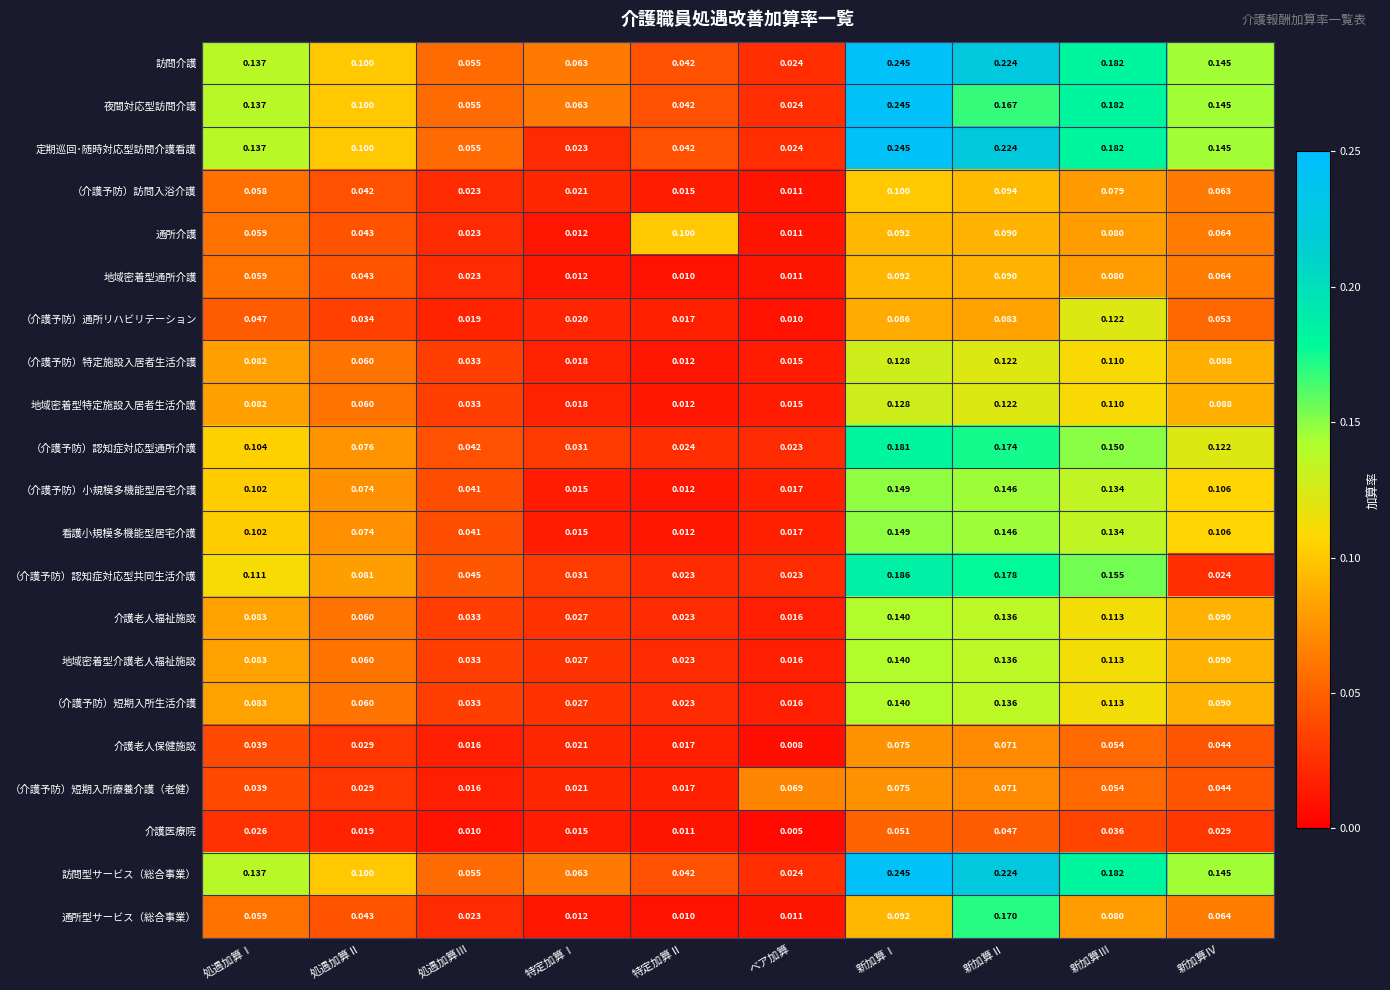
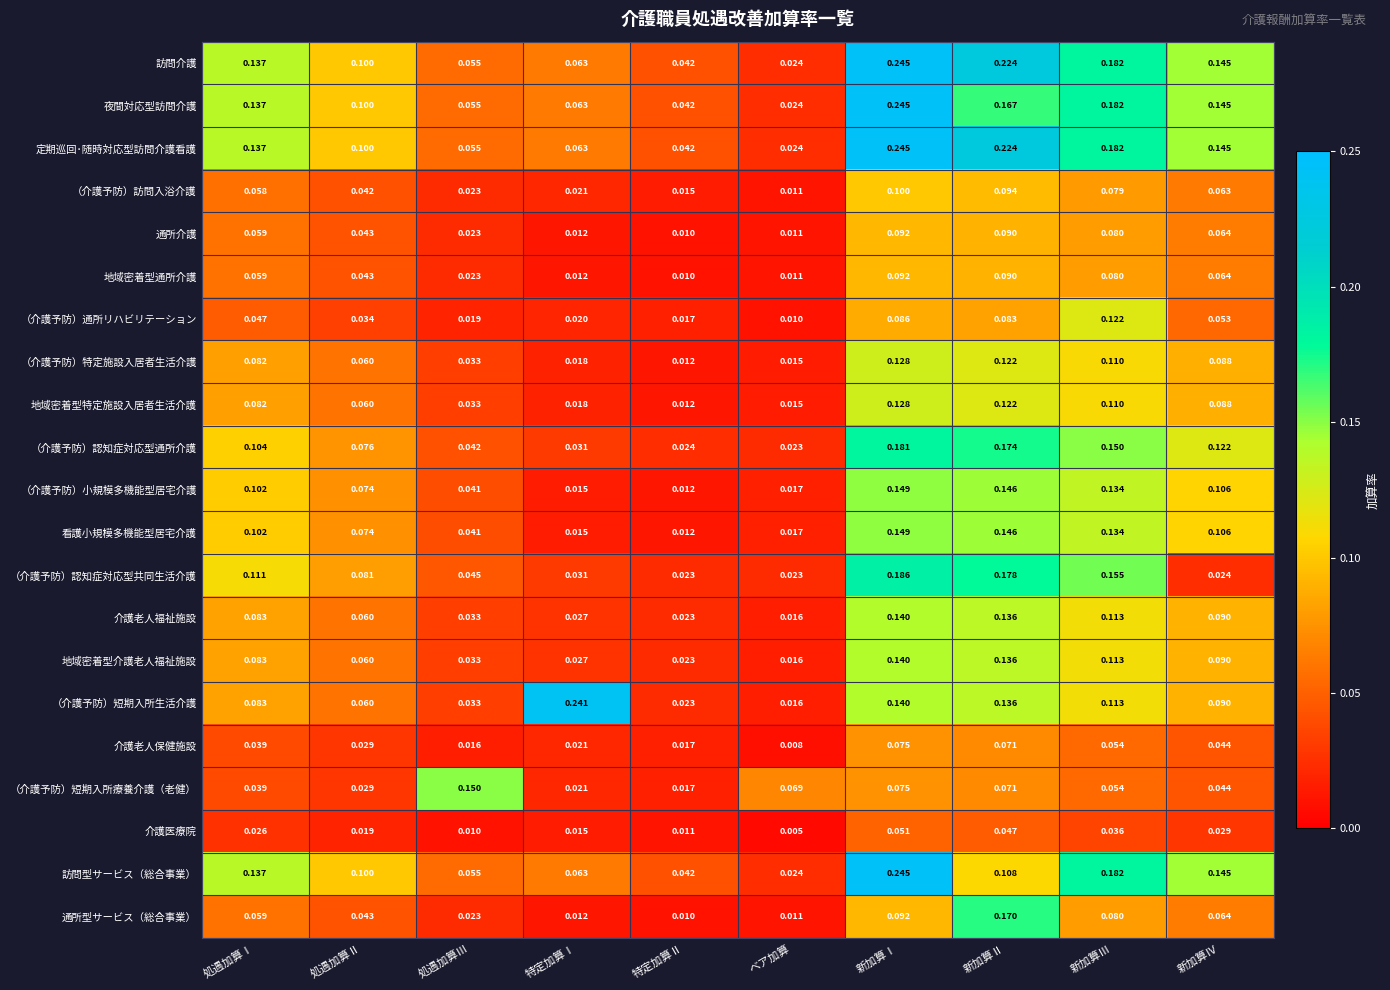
定期巡回･随時対応型訪問介護看護, 特定加算Ⅰ: 0.023 -> 0.063
通所介護, 特定加算Ⅱ: 0.100 -> 0.010
（介護予防）短期入所生活介護, 特定加算Ⅰ: 0.027 -> 0.241
（介護予防）短期入所療養介護（老健）, 処遇加算Ⅲ: 0.016 -> 0.150
訪問型サービス（総合事業）, 新加算Ⅱ: 0.224 -> 0.108
